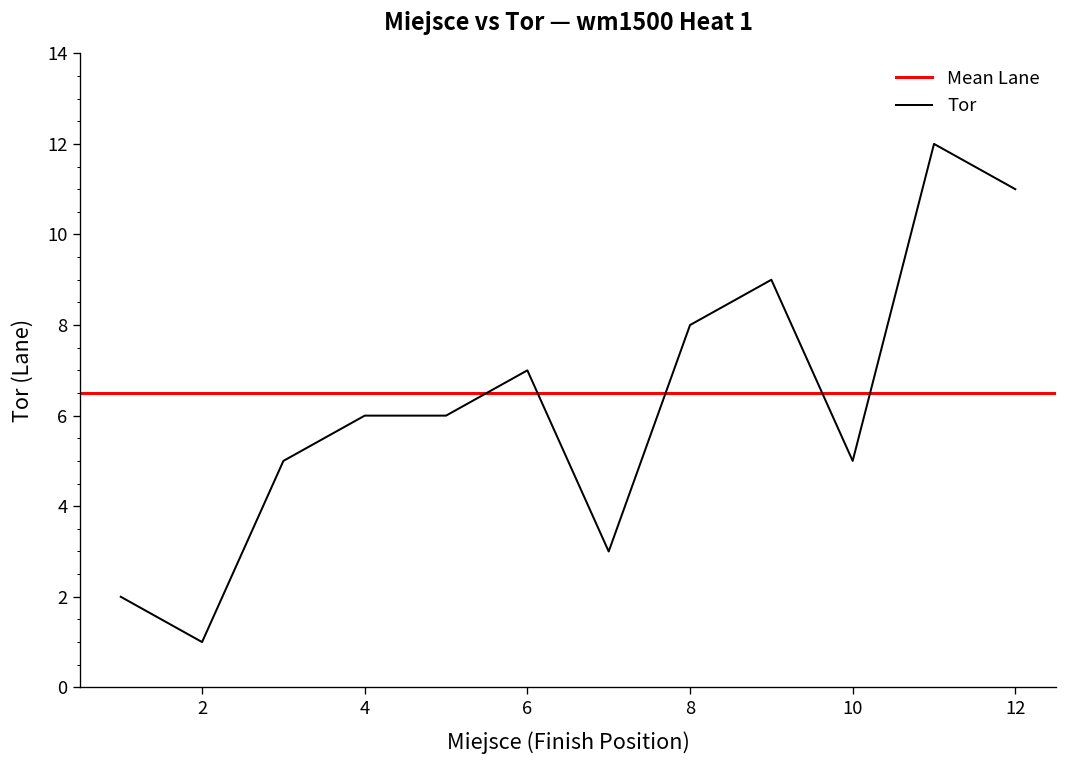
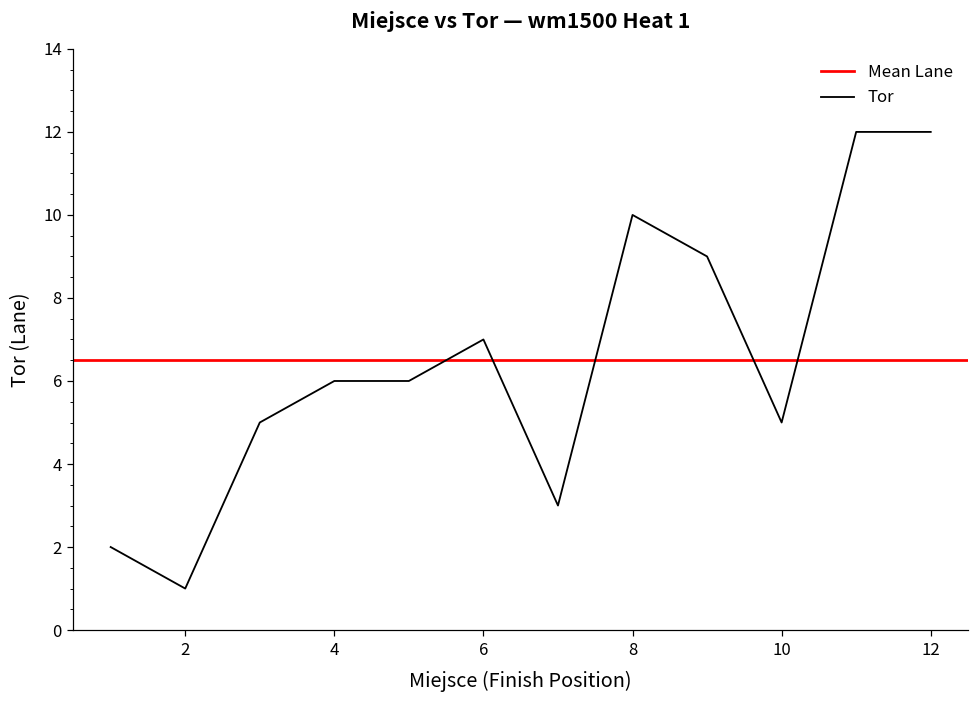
8: 8 -> 10
12: 11 -> 12
